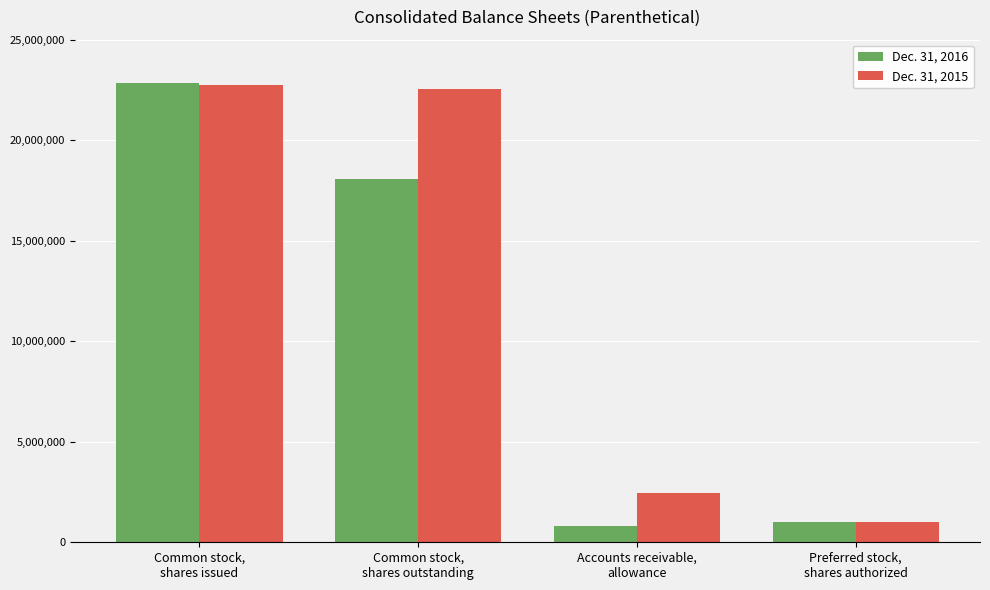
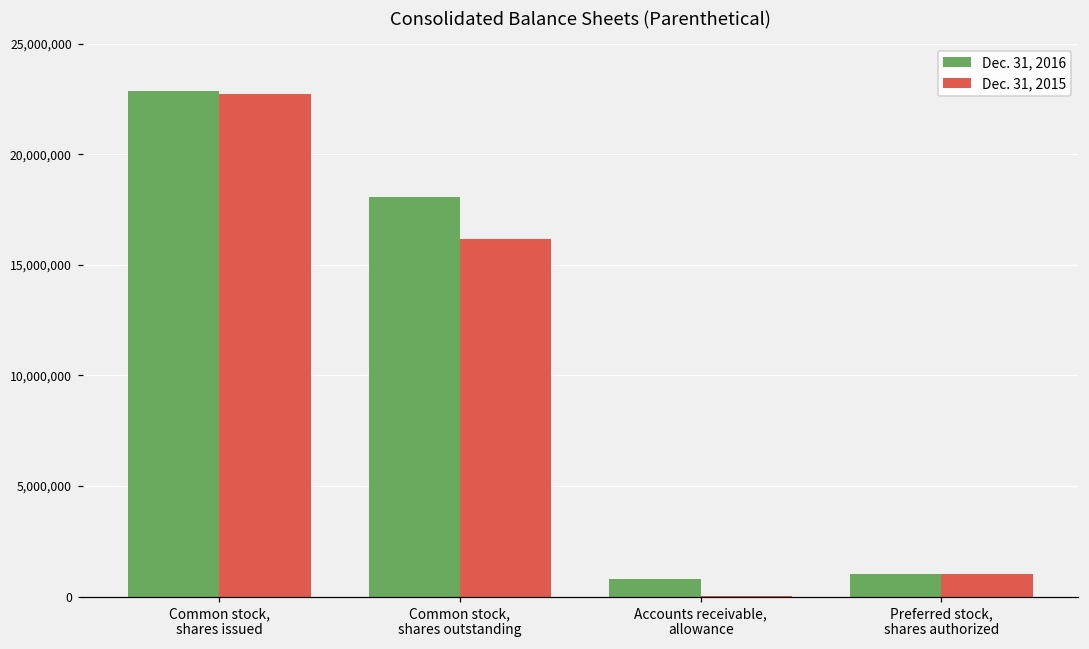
Dec. 31, 2015, Common stock, shares outstanding: 22,500,000 -> 16,200,000
Dec. 31, 2015, Accounts receivable, allowance: 2,500,000 -> 0
